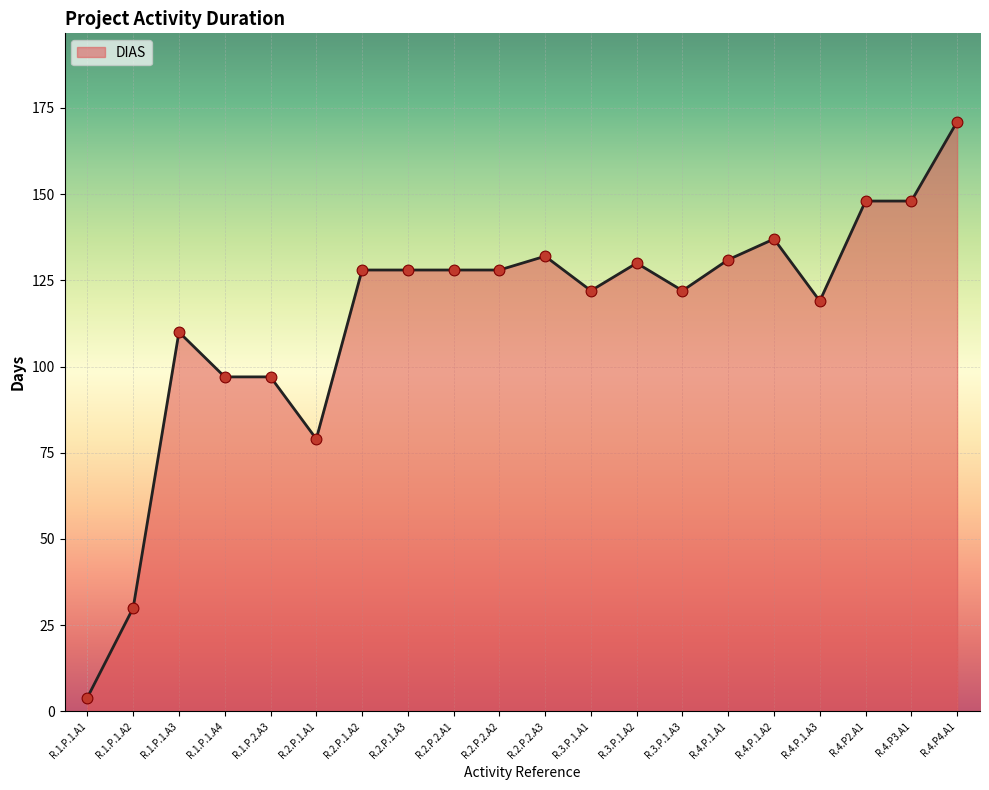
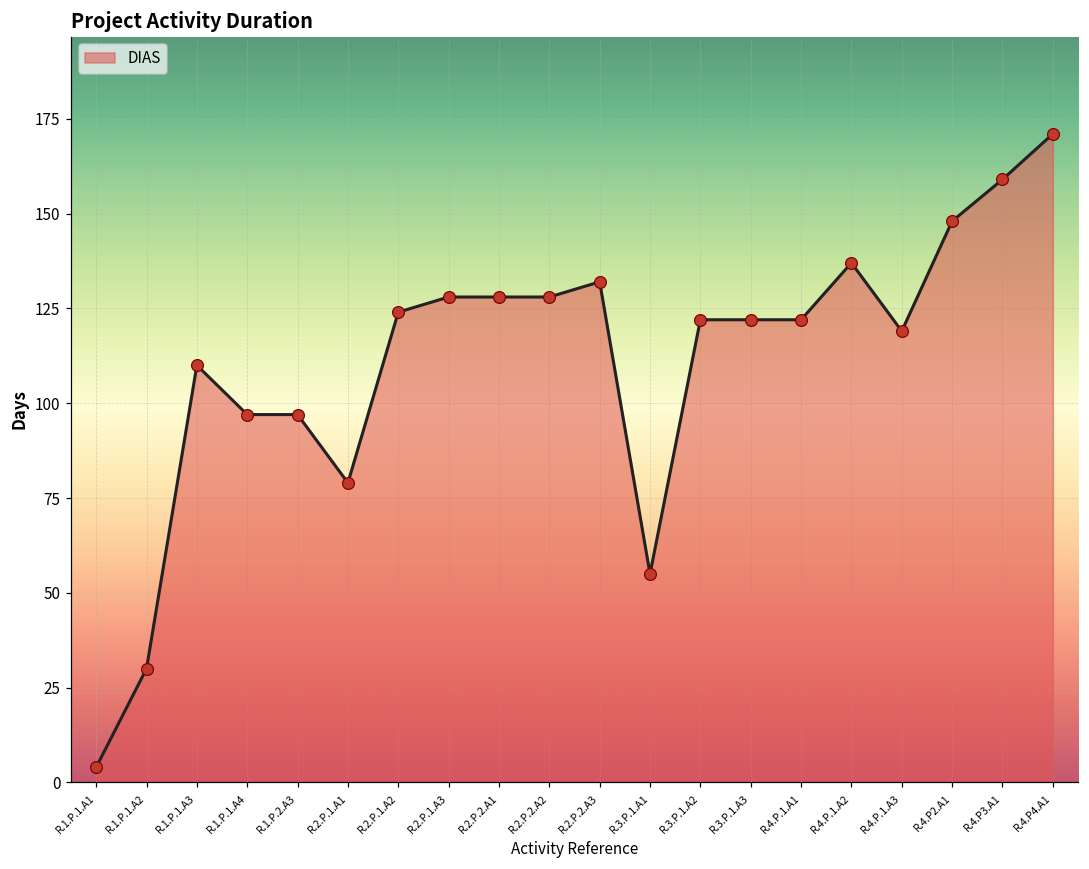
R.2.P.1.A2: 128 -> 124
R.3.P.1.A1: 122 -> 55
R.3.P.1.A2: 130 -> 122
R.4.P.1.A1: 131 -> 122
R.4.P3.A1: 148 -> 159
